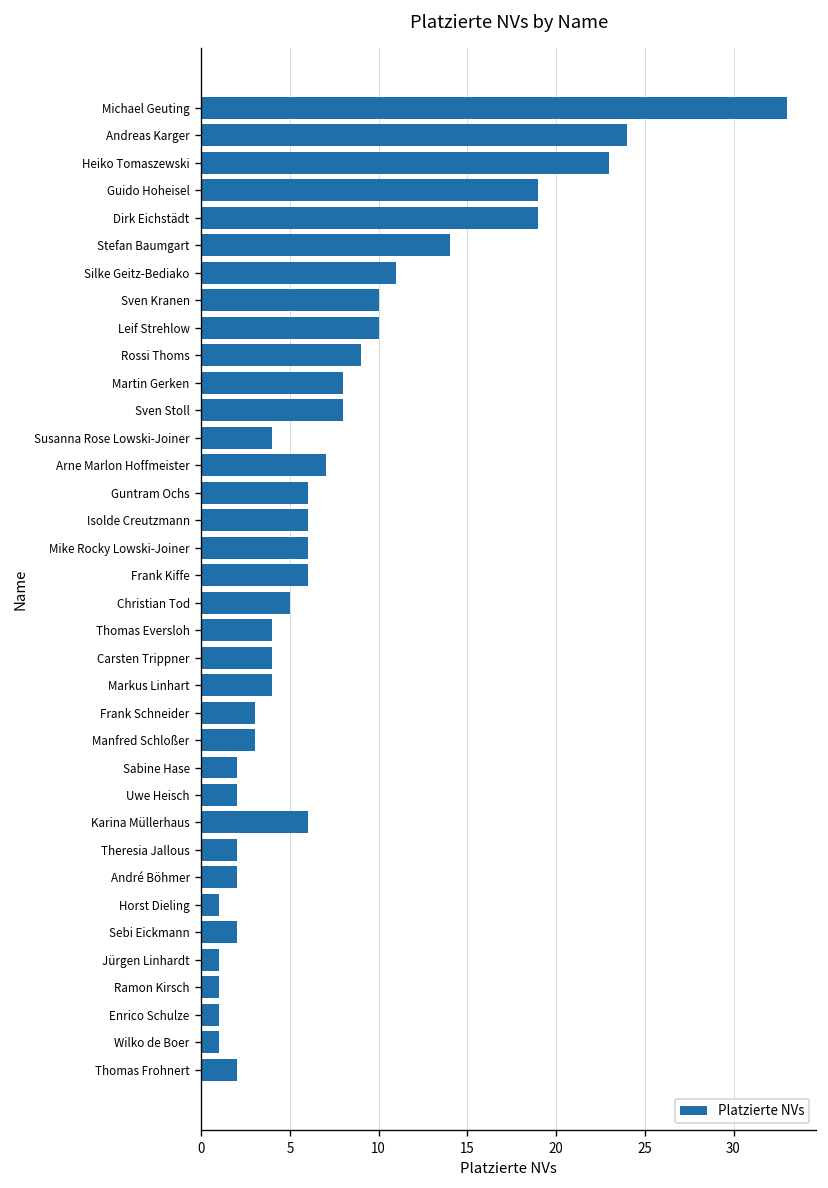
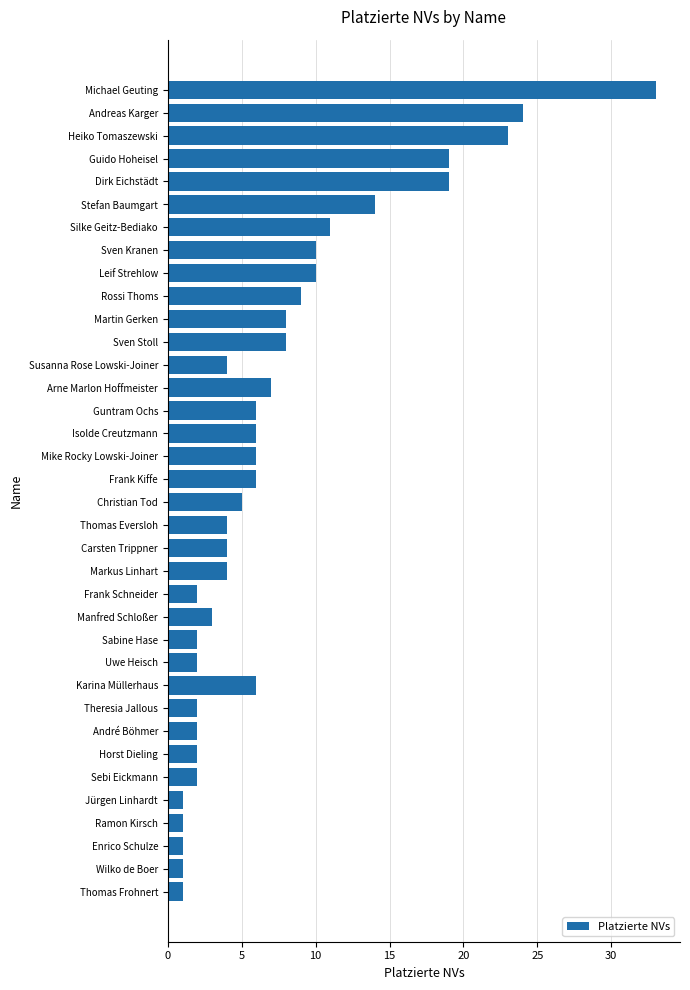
Frank Schneider: 3 -> 2
Horst Dieling: 1 -> 2
Thomas Frohnert: 2 -> 1
